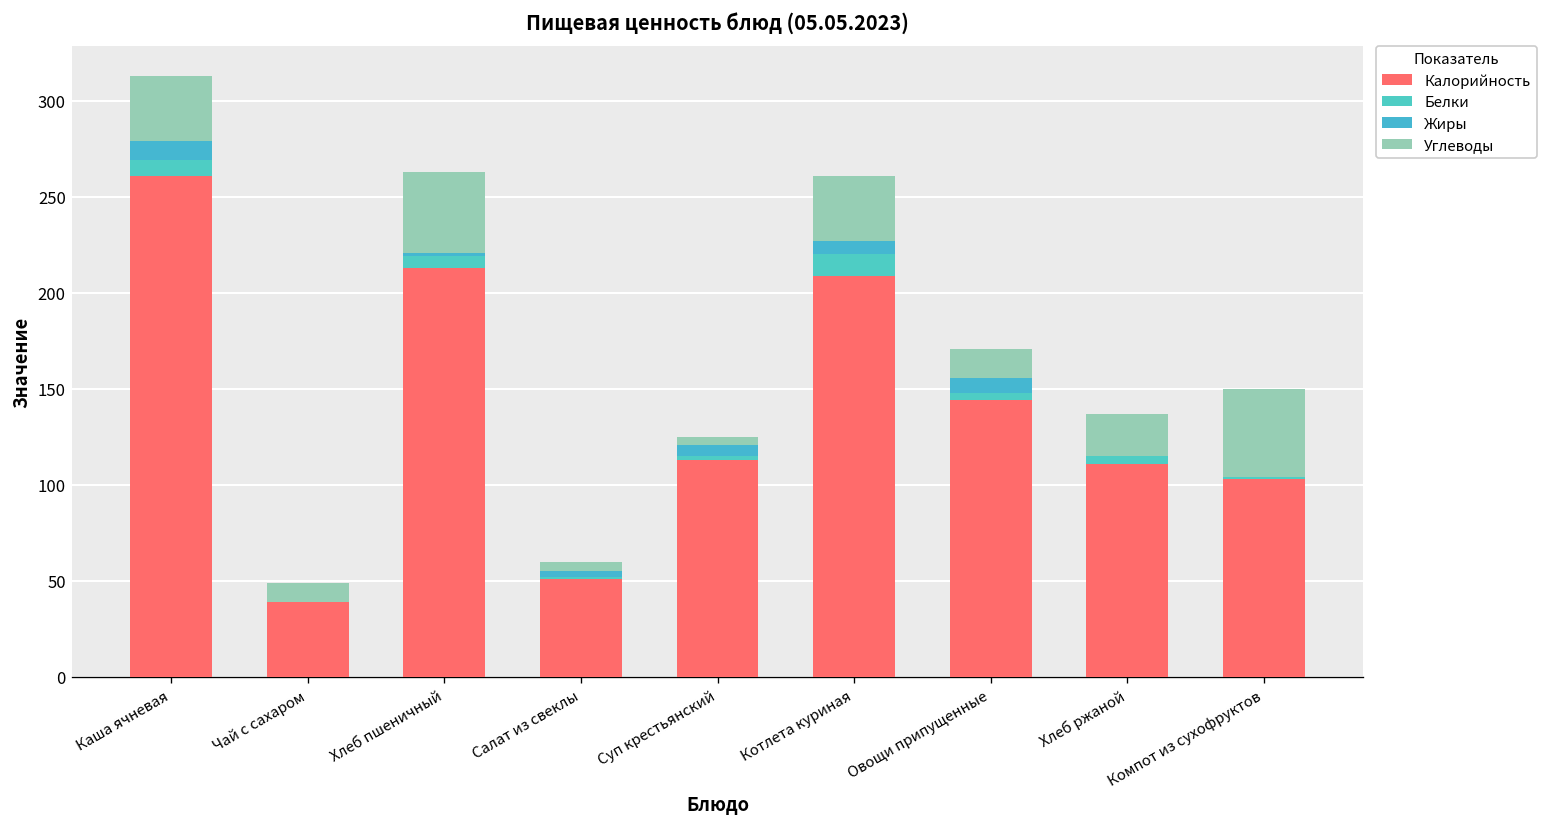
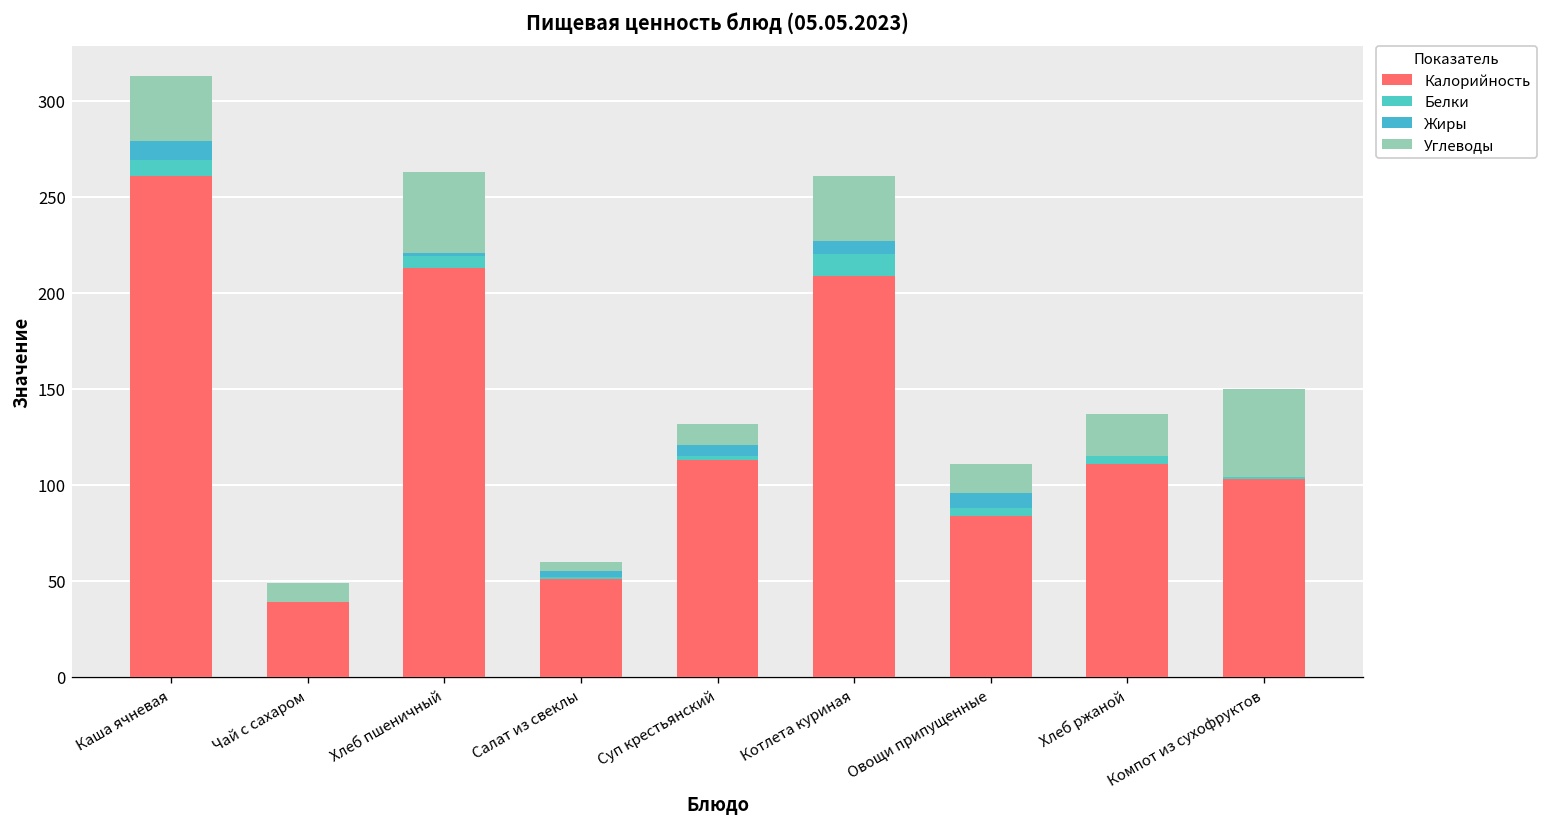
Углеводы, Суп крестьянский: 4 -> 11
Калорийность, Овощи припущенные: 144 -> 84
